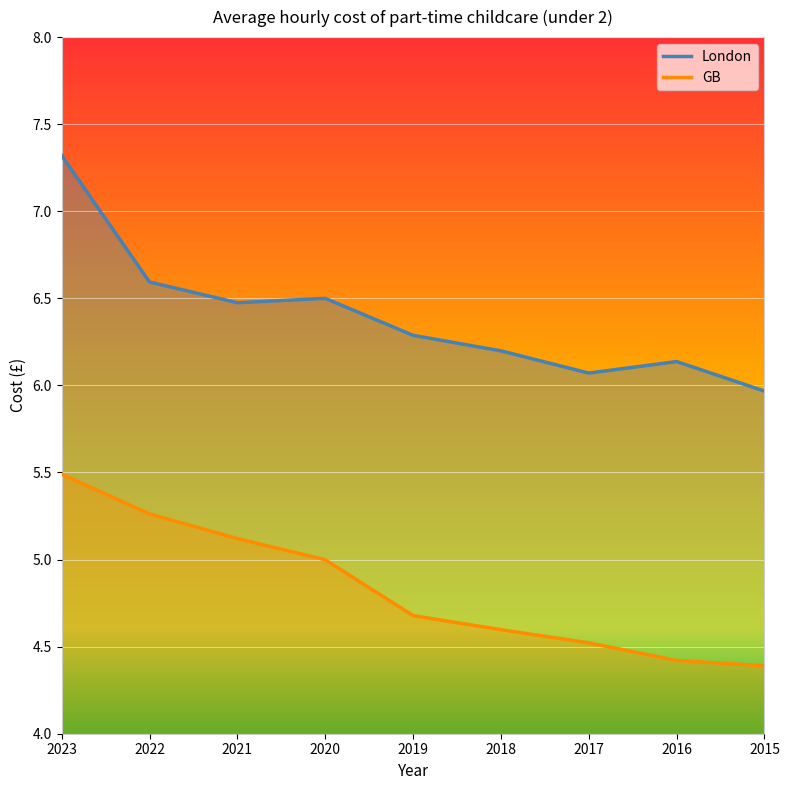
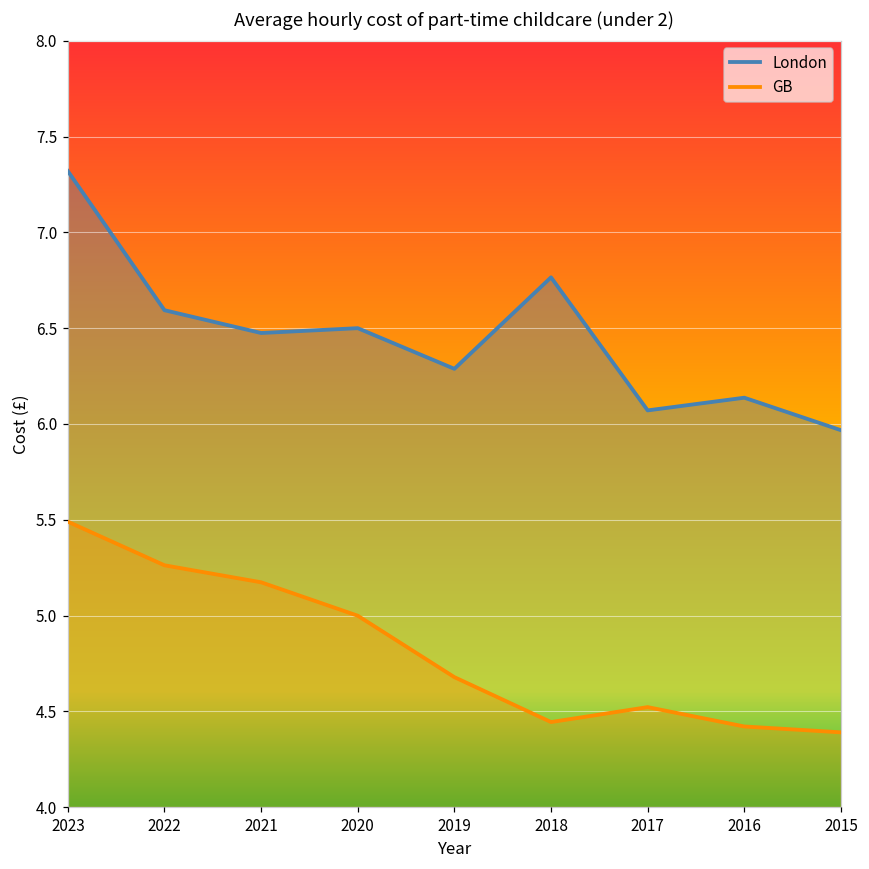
GB, 2021: 5.12 -> 5.17
London, 2018: 6.20 -> 6.77
GB, 2018: 4.60 -> 4.44
